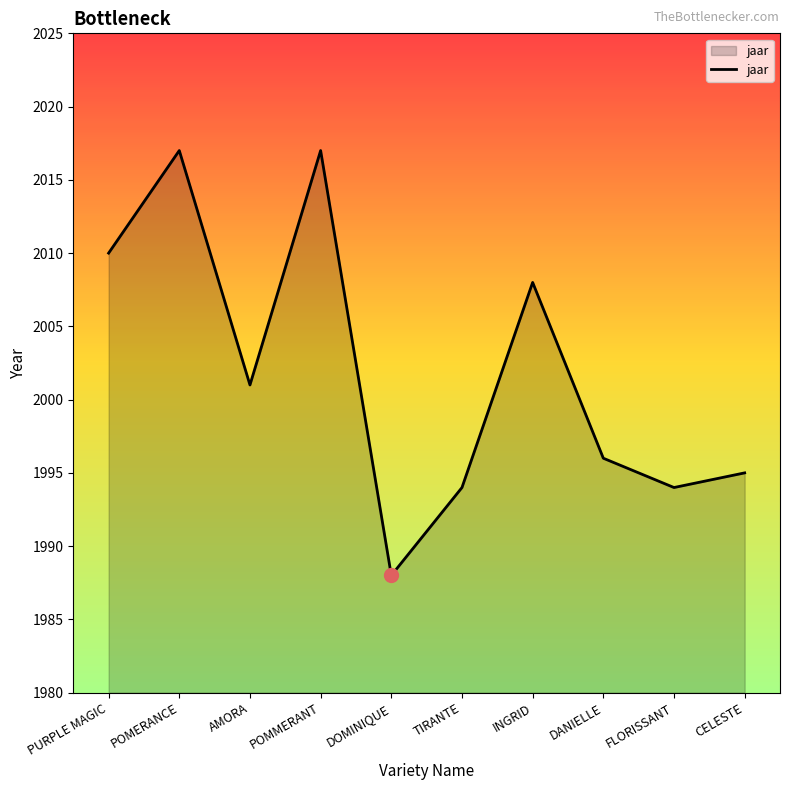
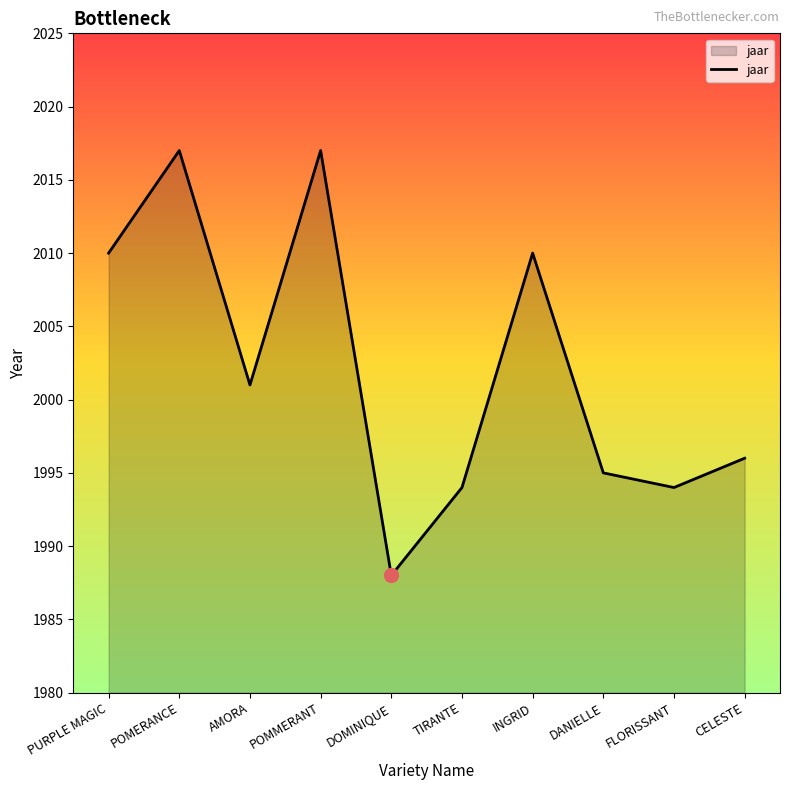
jaar, INGRID: 2008 -> 2010
jaar, DANIELLE: 1996 -> 1995
jaar, CELESTE: 1995 -> 1996
